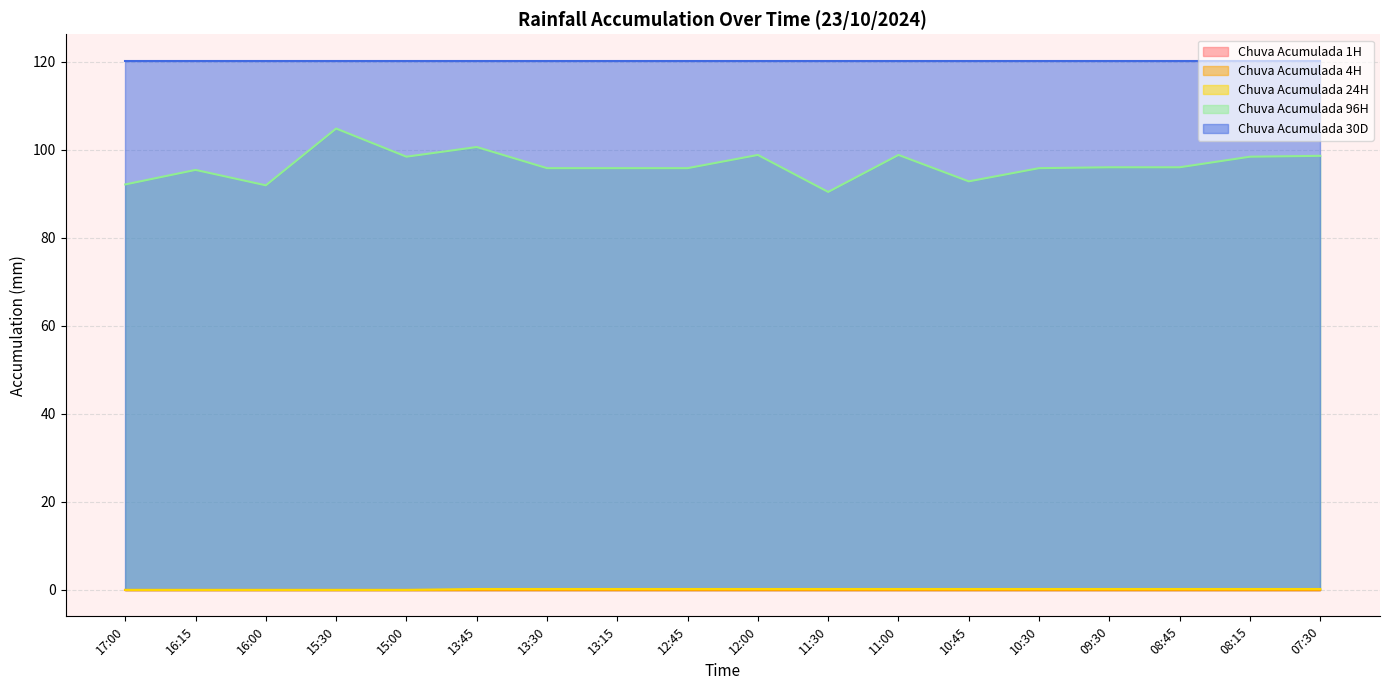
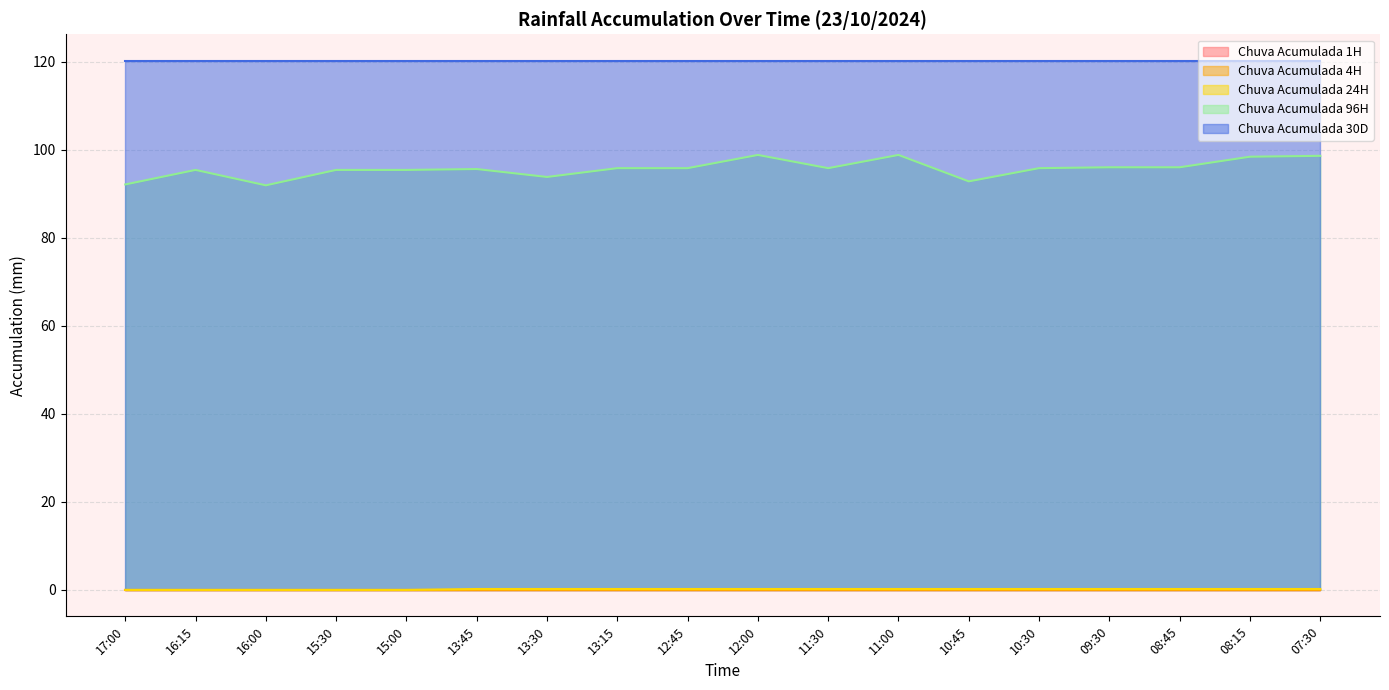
Chuva Acumulada 96H, 15:30: 105 -> 95
Chuva Acumulada 96H, 15:00: 98 -> 95
Chuva Acumulada 96H, 13:45: 101 -> 96
Chuva Acumulada 96H, 13:30: 96 -> 94
Chuva Acumulada 96H, 11:30: 90 -> 96
